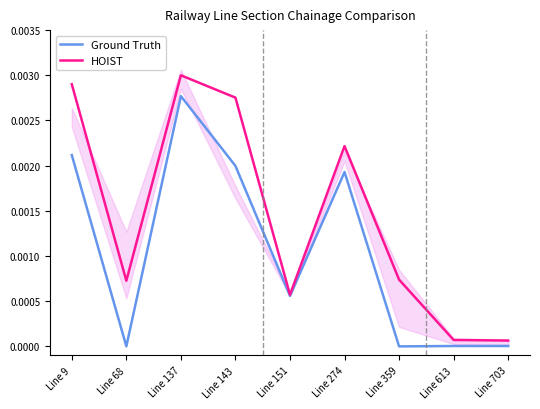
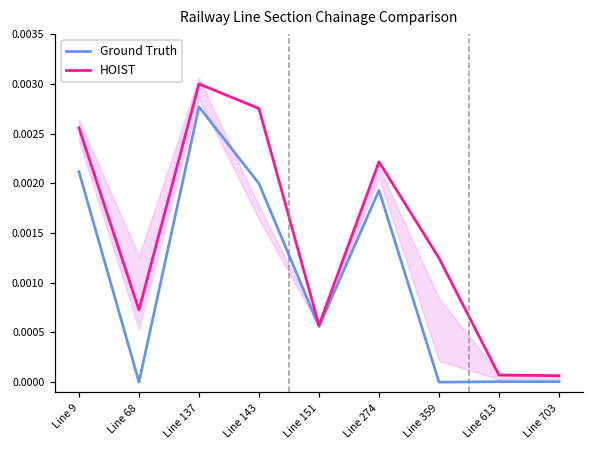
HOIST, Line 9: 0.0029 -> 0.0026
HOIST, Line 359: 0.0007 -> 0.0012
